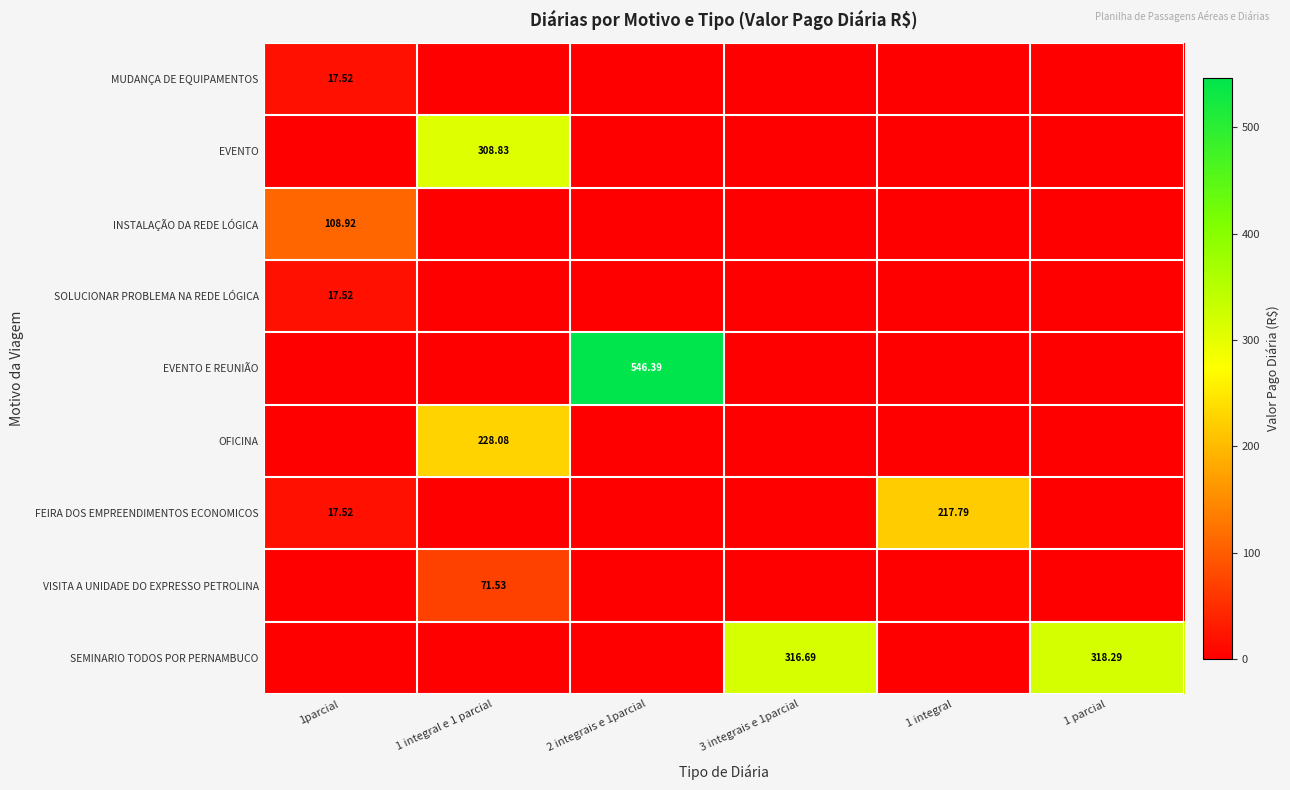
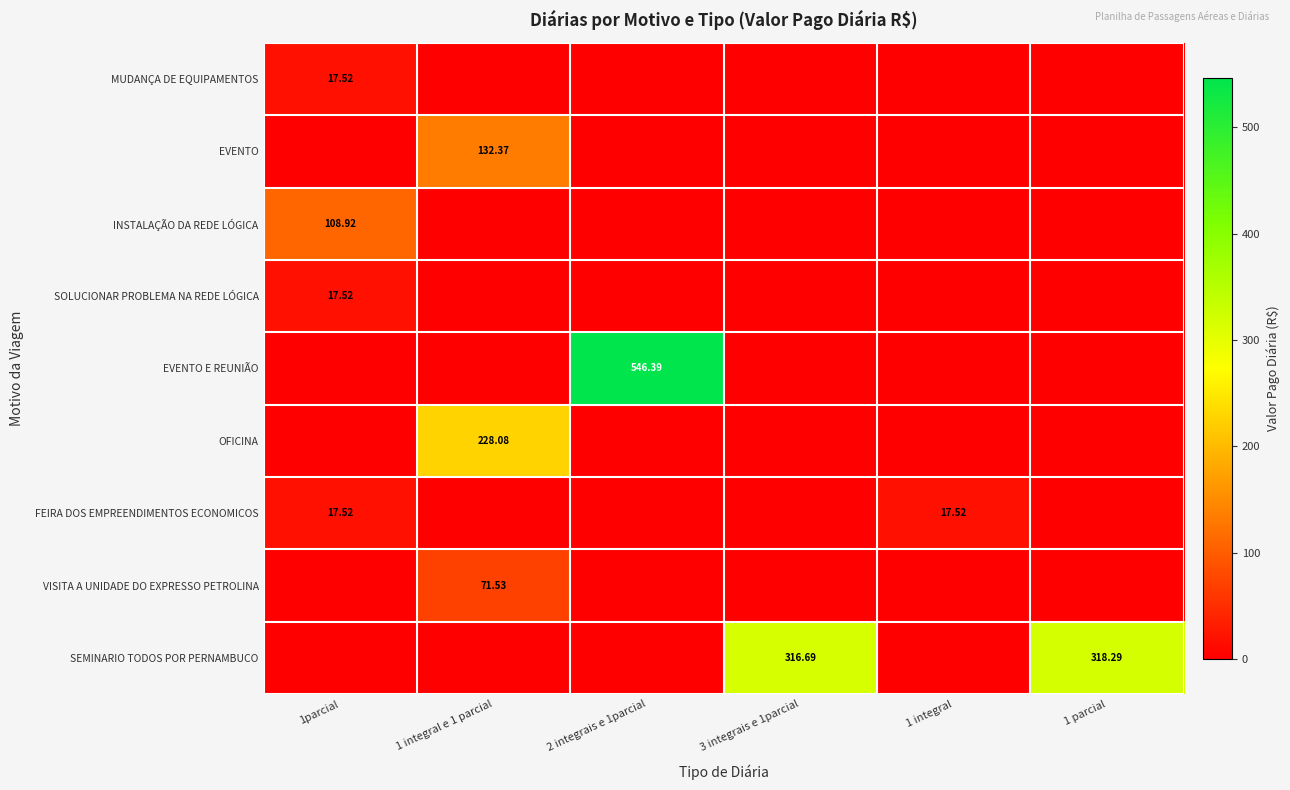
EVENTO, 1 integral e 1 parcial: 308.83 -> 132.37
FEIRA DOS EMPREENDIMENTOS ECONOMICOS, 1 integral: 217.79 -> 17.52
